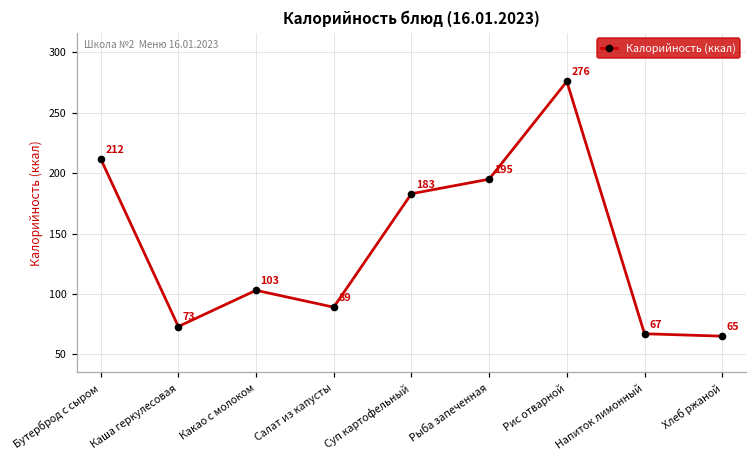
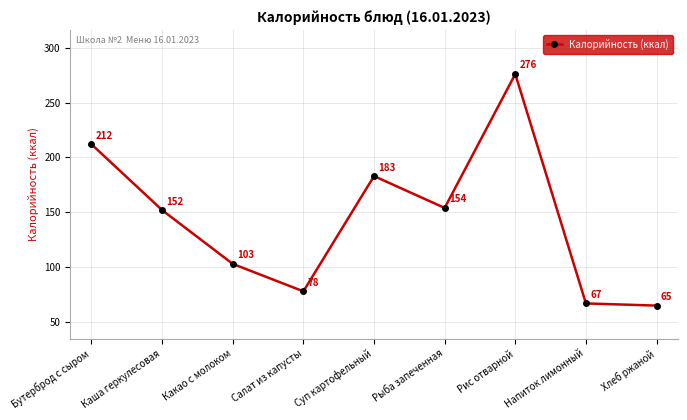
Каша геркулесовая: 73 -> 152
Салат из капусты: 89 -> 78
Рыба запеченная: 195 -> 154
